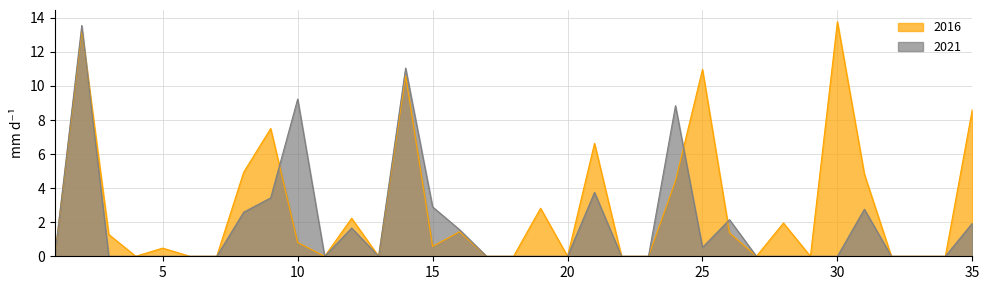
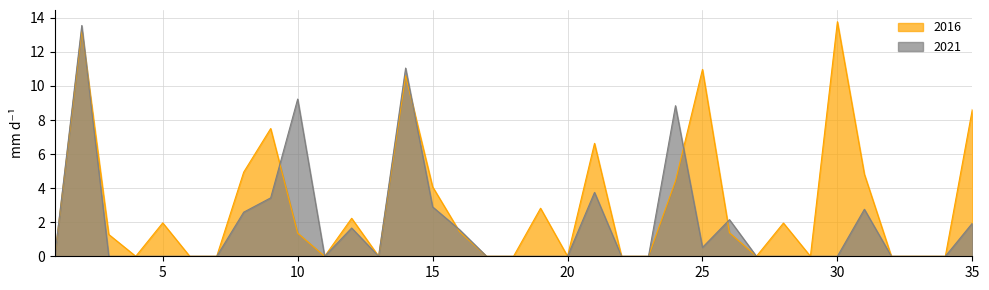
2016, 5: 0.5 -> 2.0
2016, 10: 0.8 -> 1.4
2016, 15: 0.6 -> 4.1
